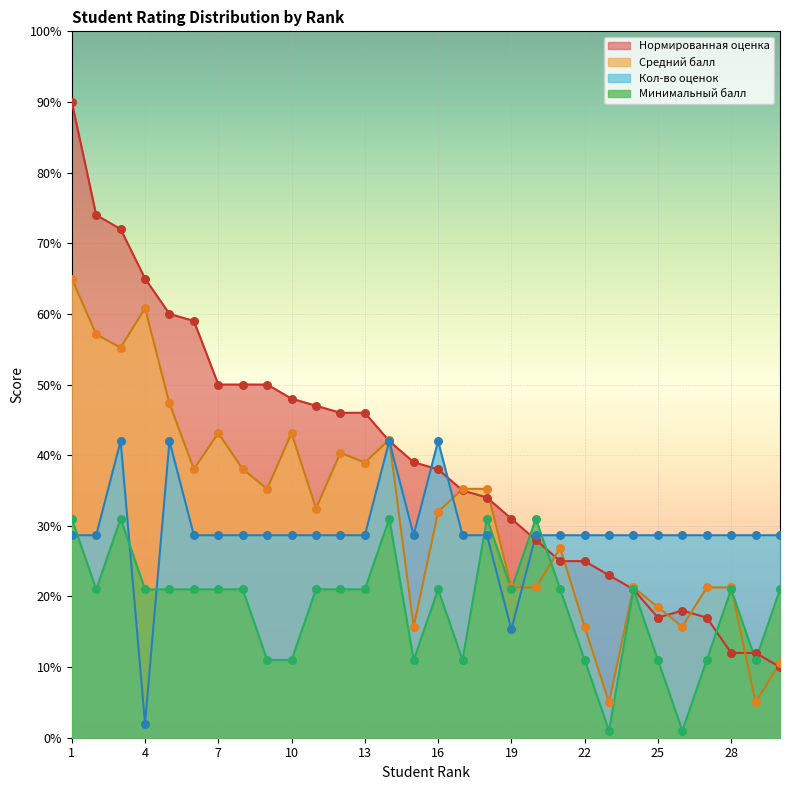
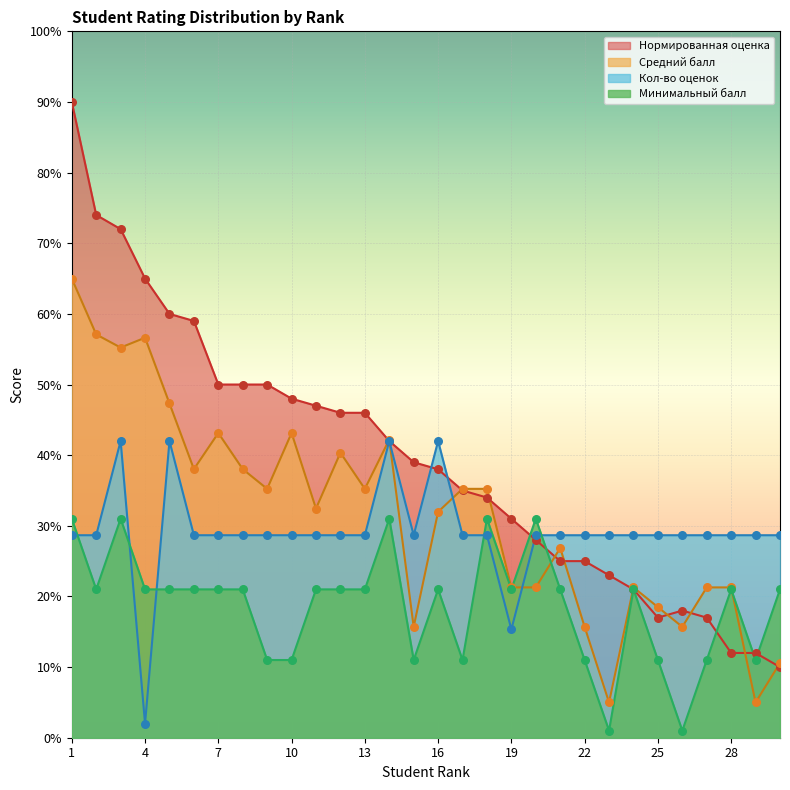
Средний балл, 4: 61% -> 57%
Средний балл, 13: 39% -> 35%
